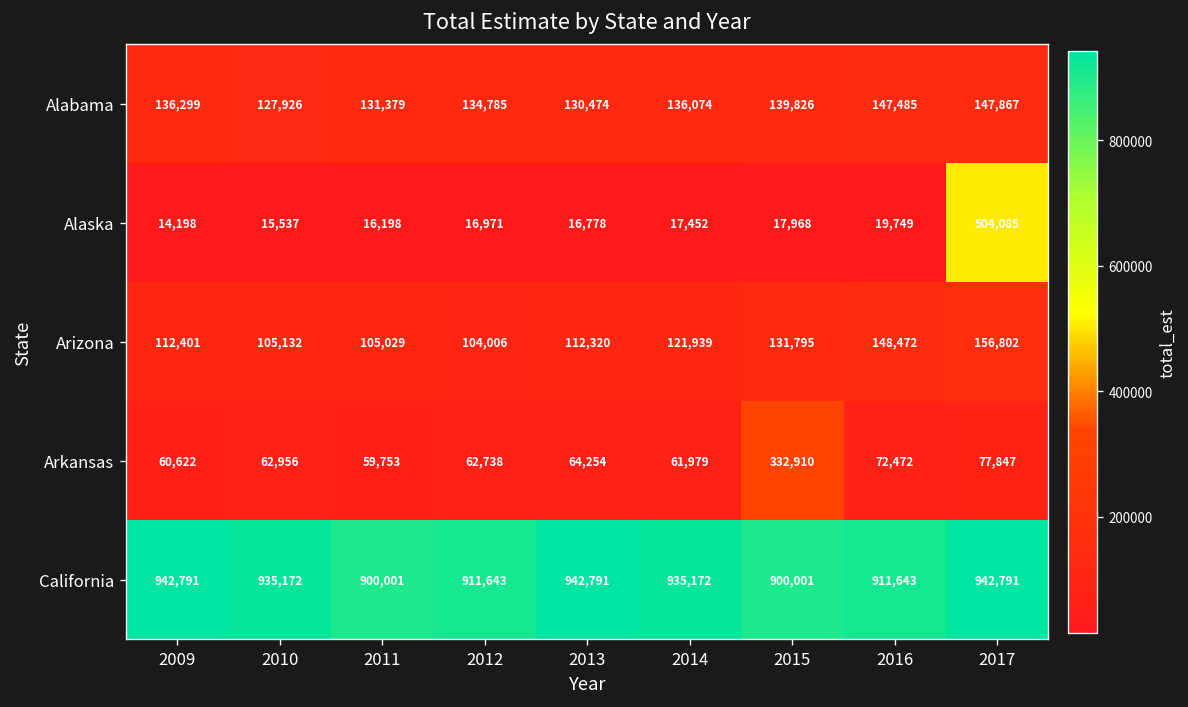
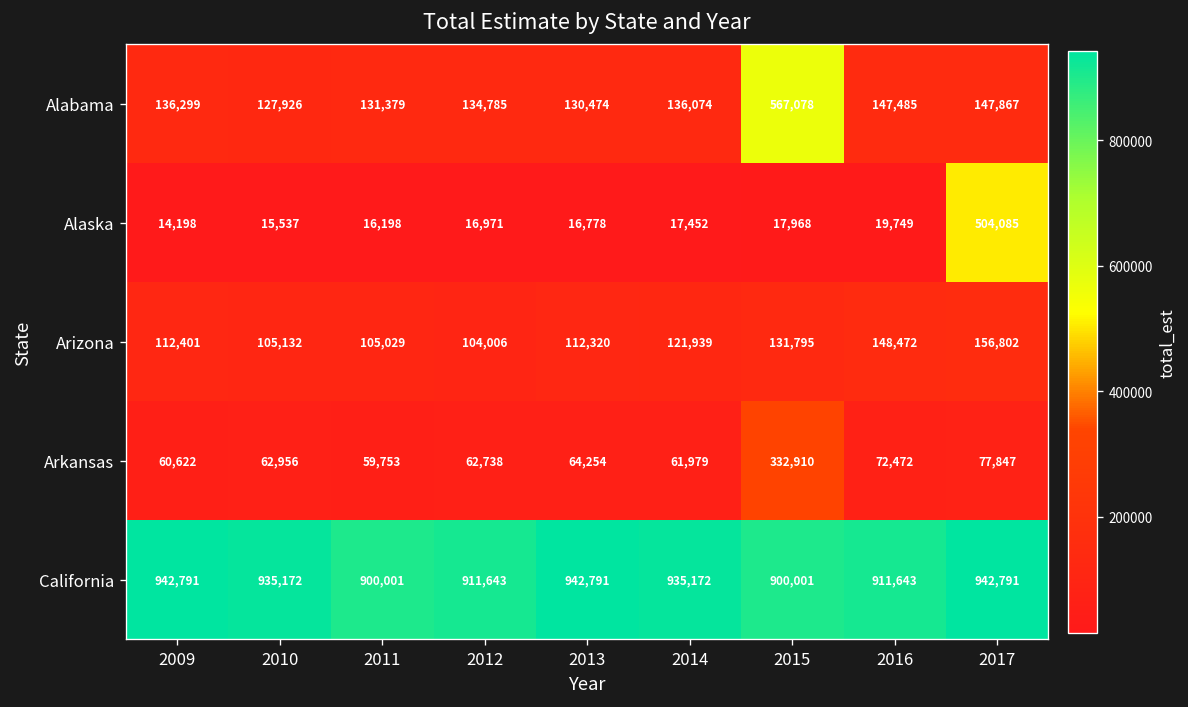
Alabama, 2015: 139,826 -> 567,078
